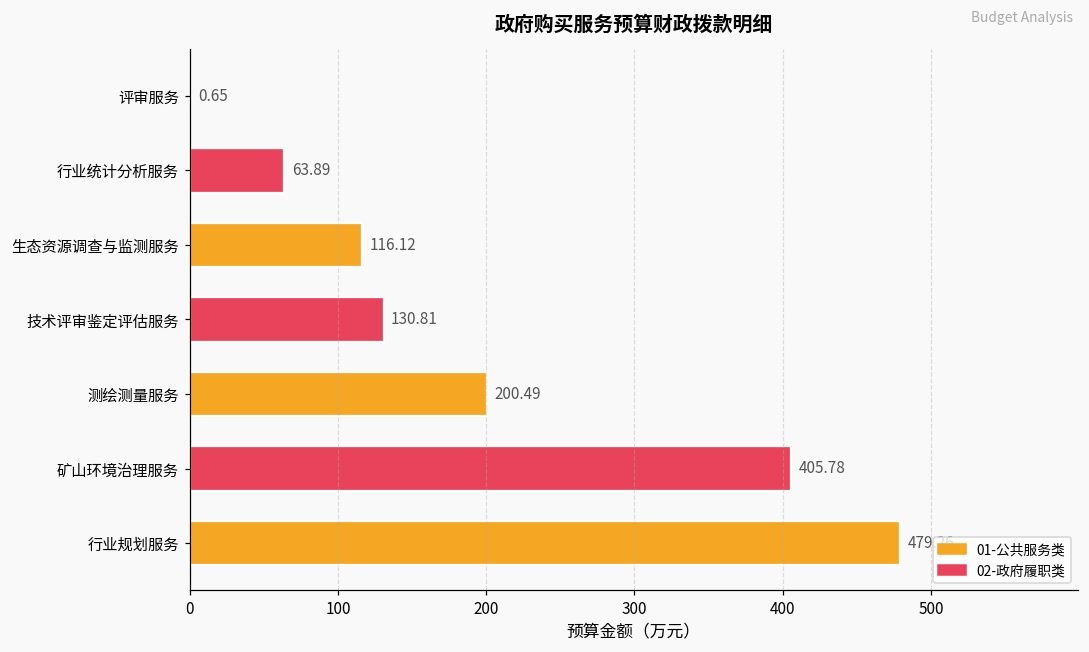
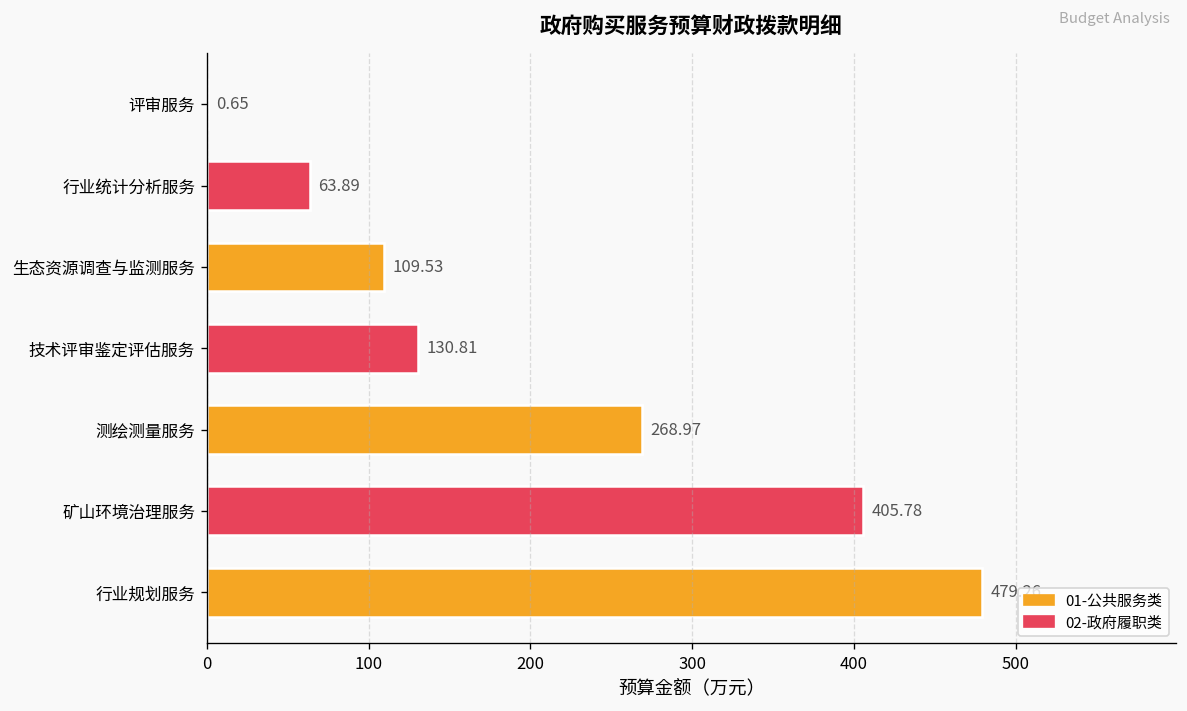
生态资源调查与监测服务: 116.12 -> 109.53
测绘测量服务: 200.49 -> 268.97
